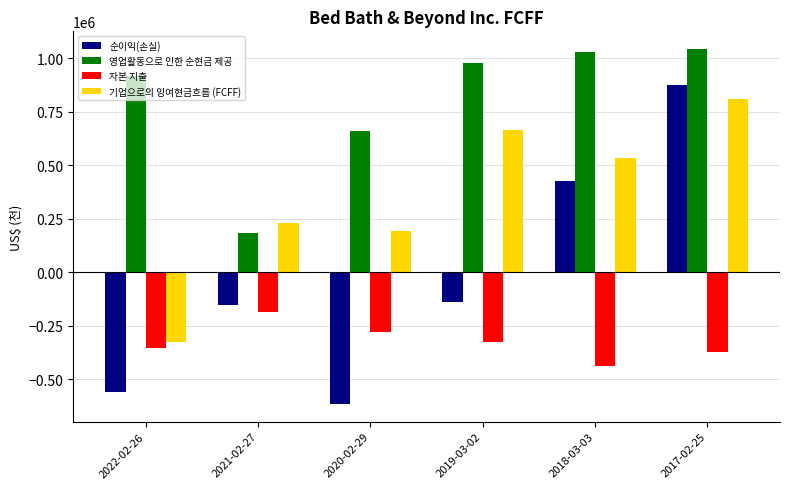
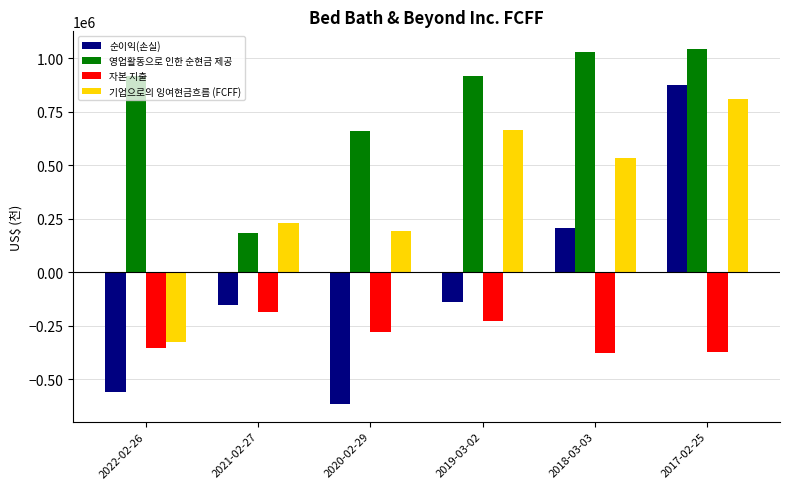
영업활동으로 인한 순현금 제공, 2019-03-02: 980000 -> 920000
자본 지출, 2019-03-02: -330000 -> -230000
순이익(손실), 2018-03-03: 420000 -> 210000
자본 지출, 2018-03-03: -440000 -> -380000
